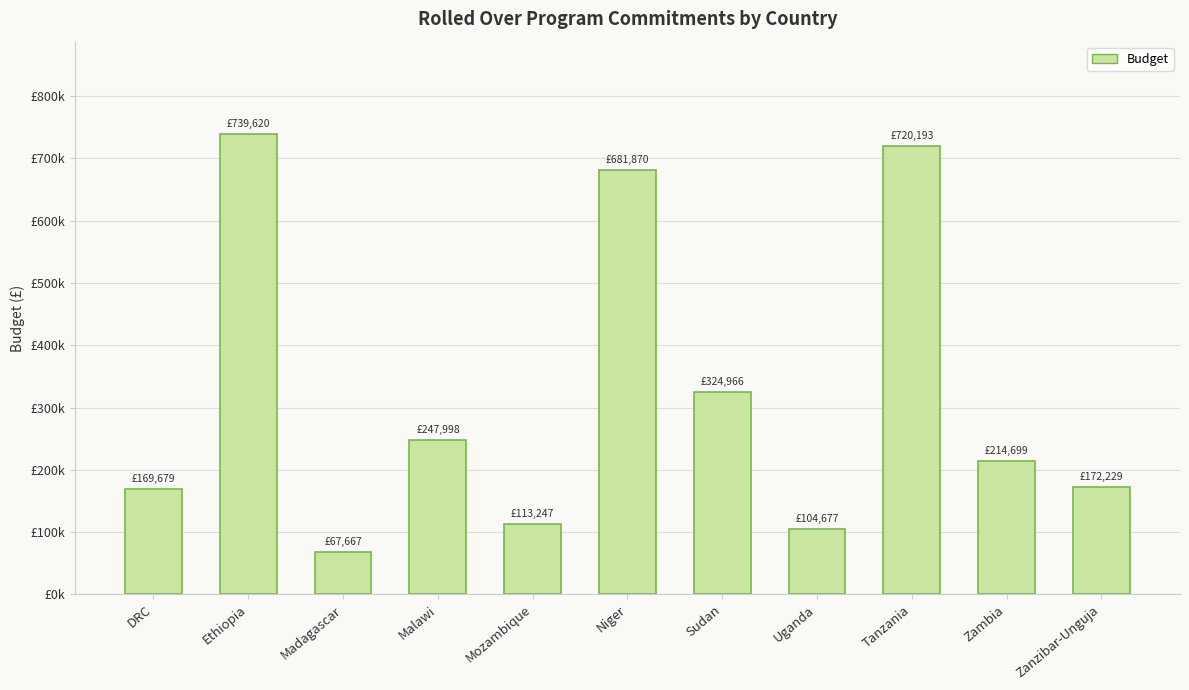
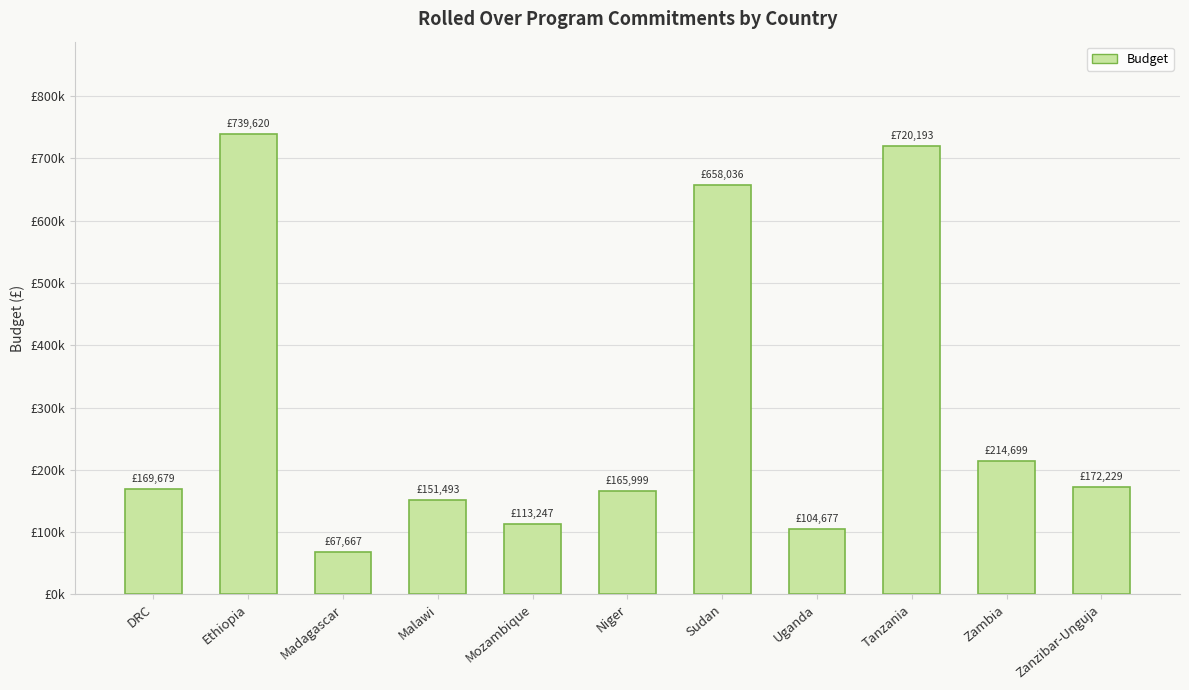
Malawi: £247,998 -> £151,493
Niger: £681,870 -> £165,999
Sudan: £324,966 -> £658,036
